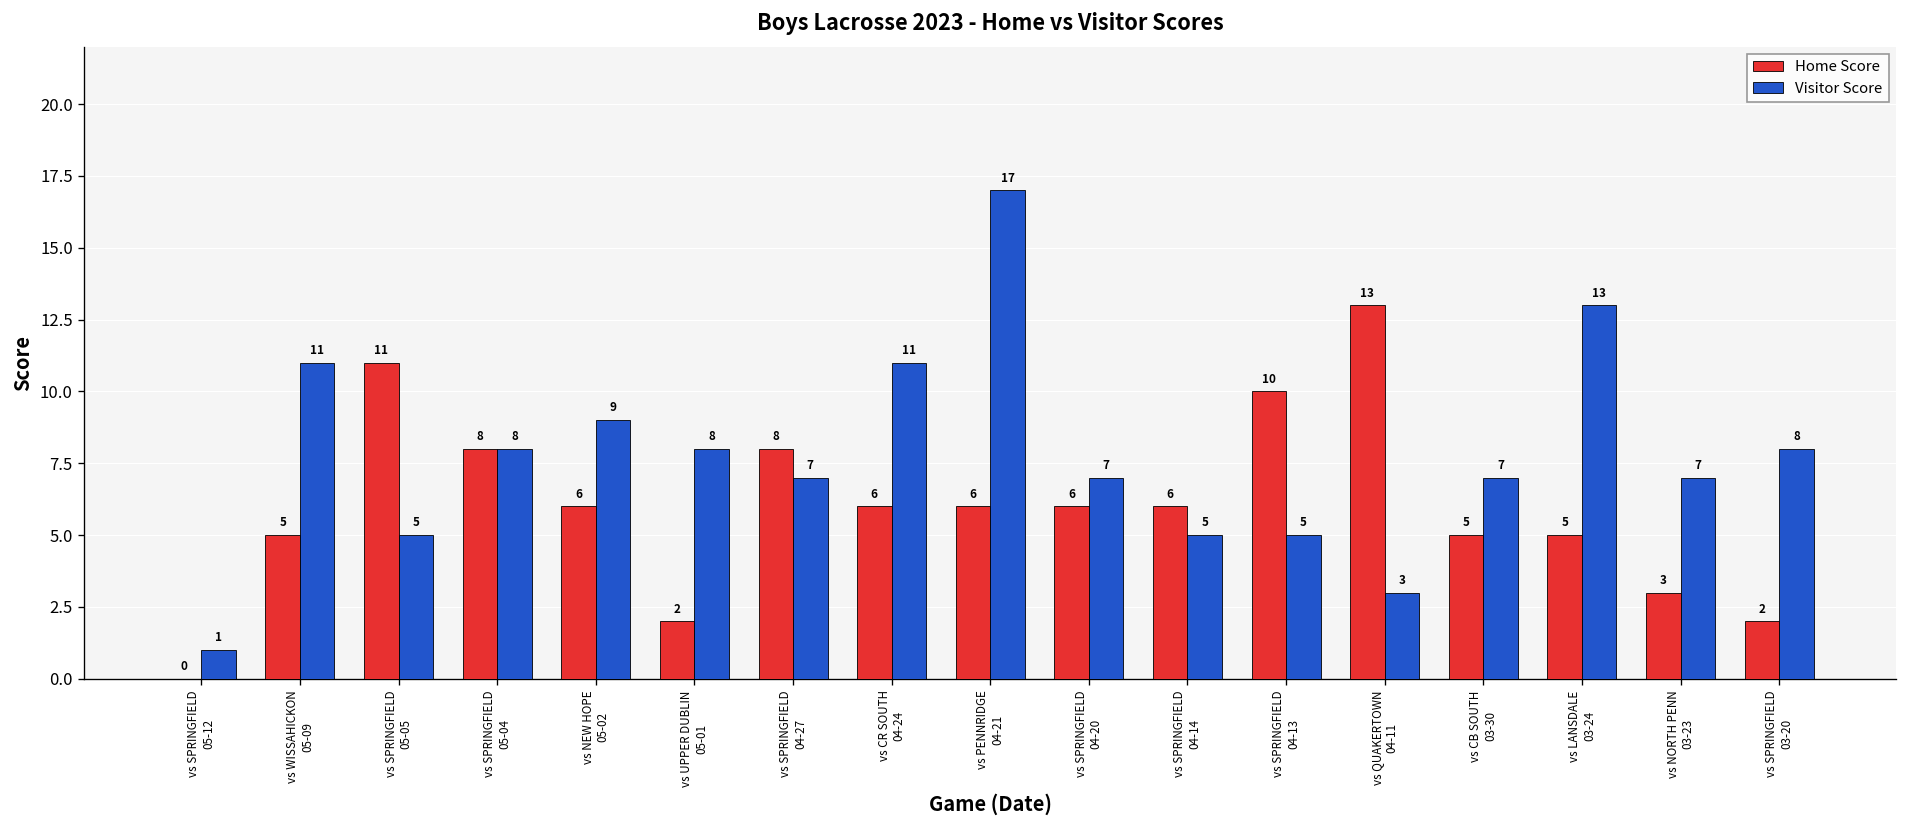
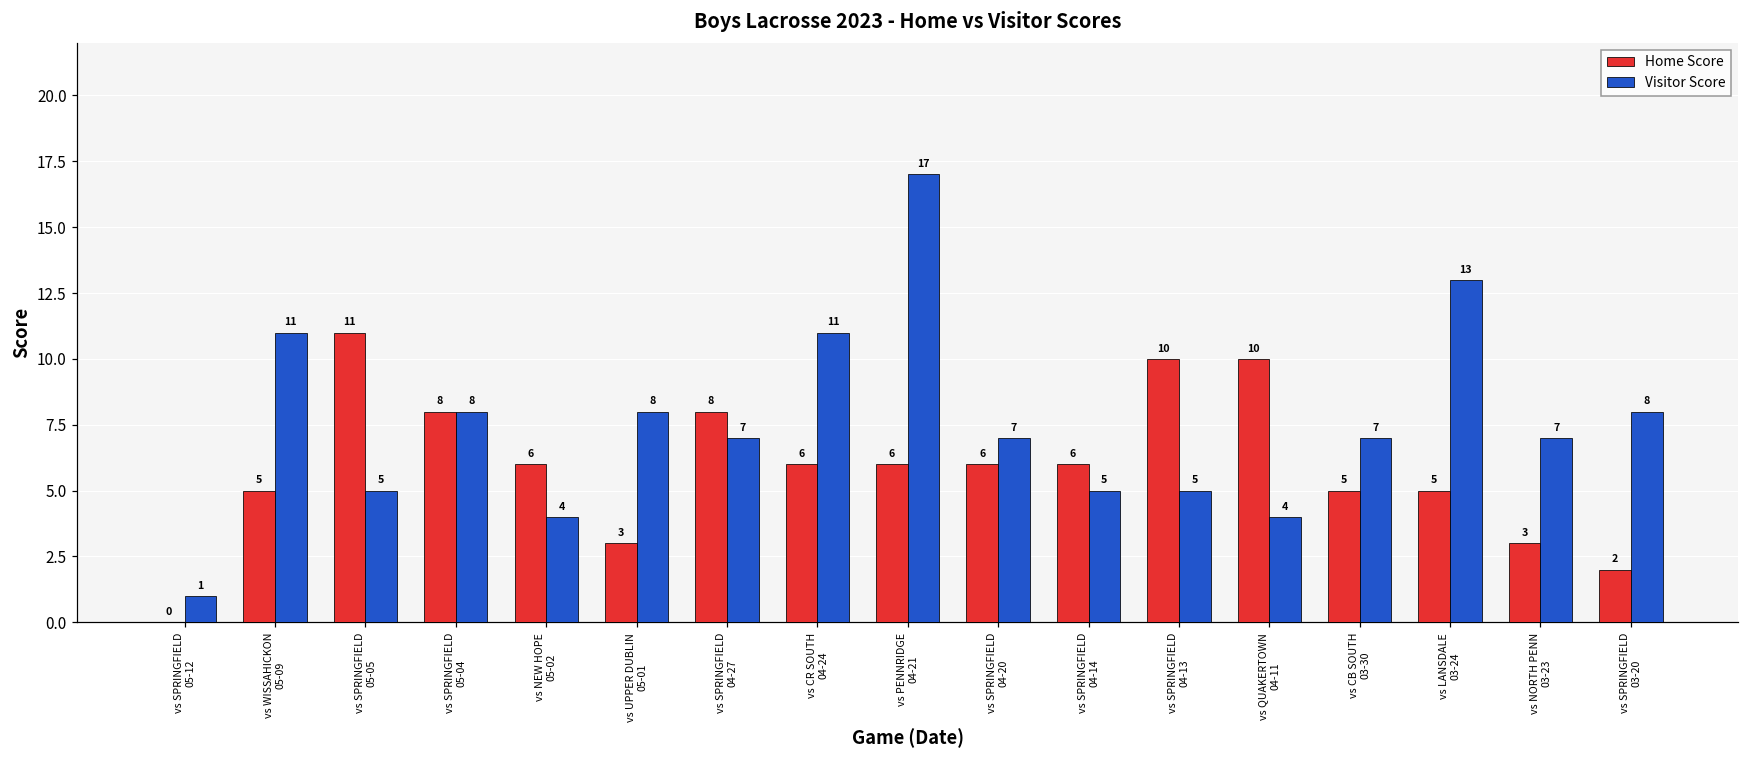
Visitor Score, vs NEW HOPE 05-02: 9 -> 4
Home Score, vs UPPER DUBLIN 05-01: 2 -> 3
Home Score, vs QUAKERTOWN 04-11: 13 -> 10
Visitor Score, vs QUAKERTOWN 04-11: 3 -> 4
